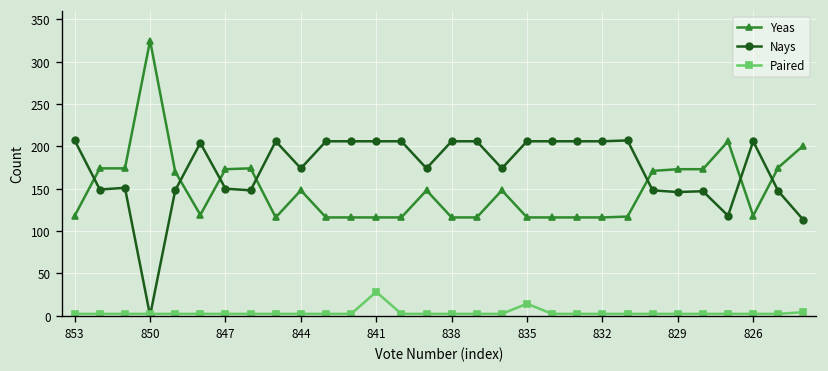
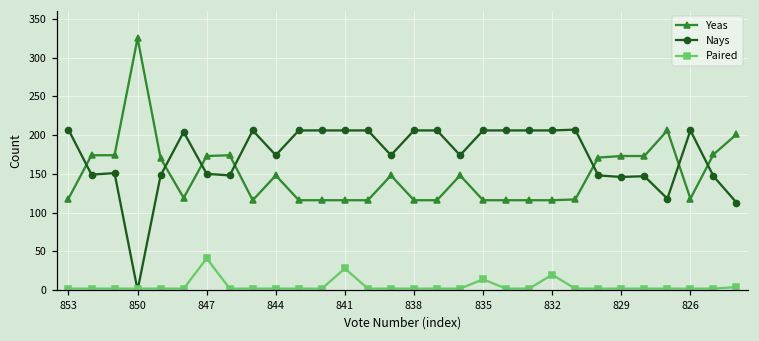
Paired, 847: 0 -> 40
Paired, 832: 0 -> 20
